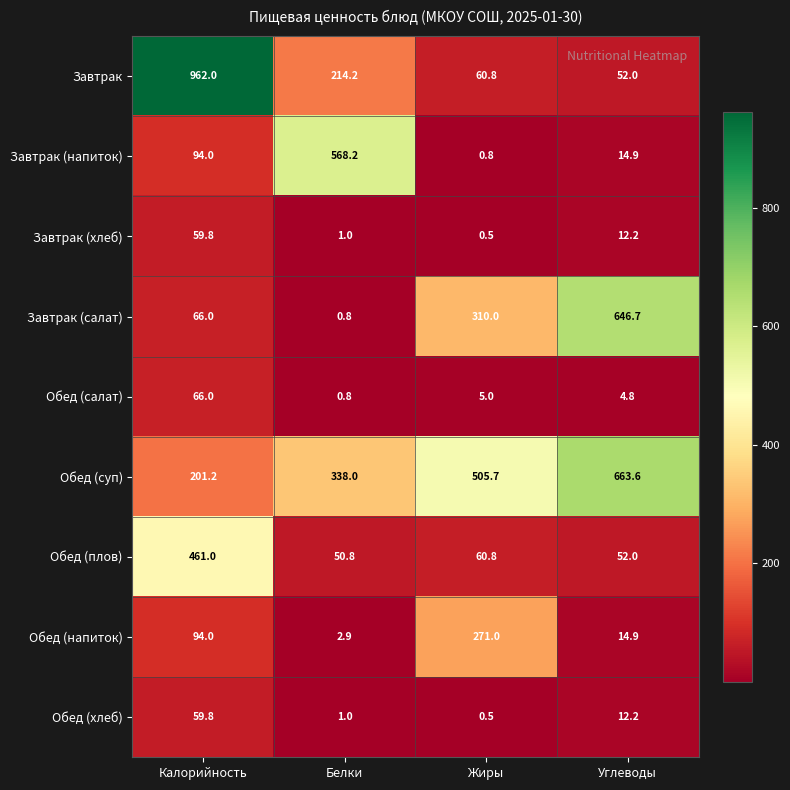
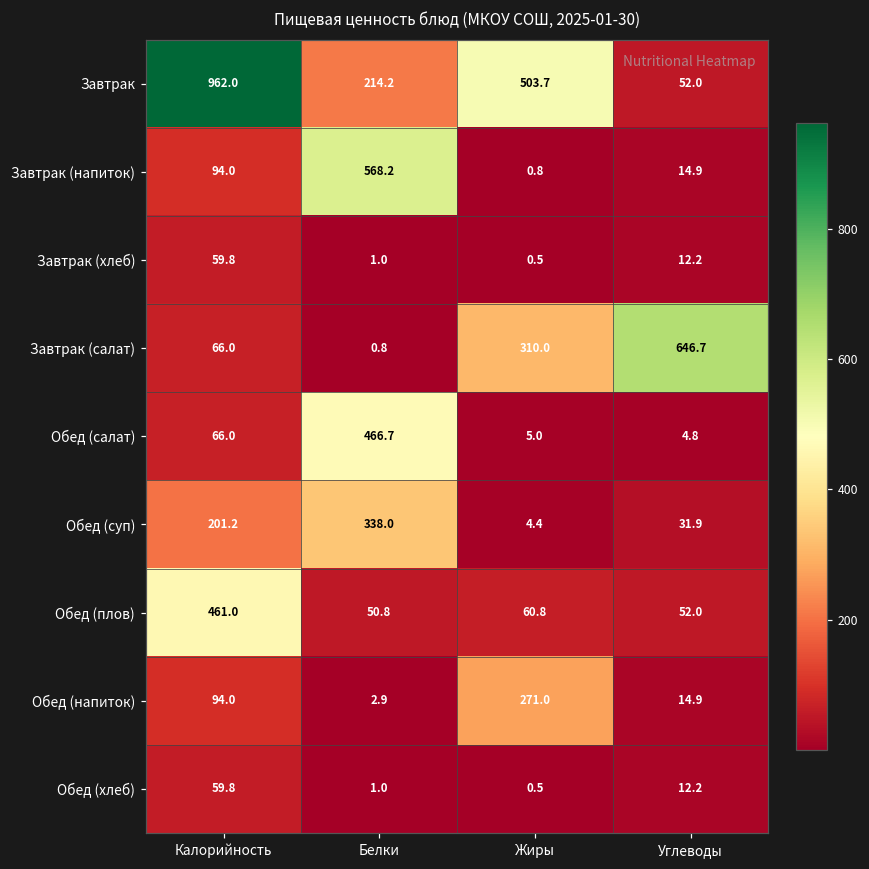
Завтрак, Жиры: 60.8 -> 503.7
Обед (салат), Белки: 0.8 -> 466.7
Обед (суп), Жиры: 505.7 -> 4.4
Обед (суп), Углеводы: 663.6 -> 31.9
